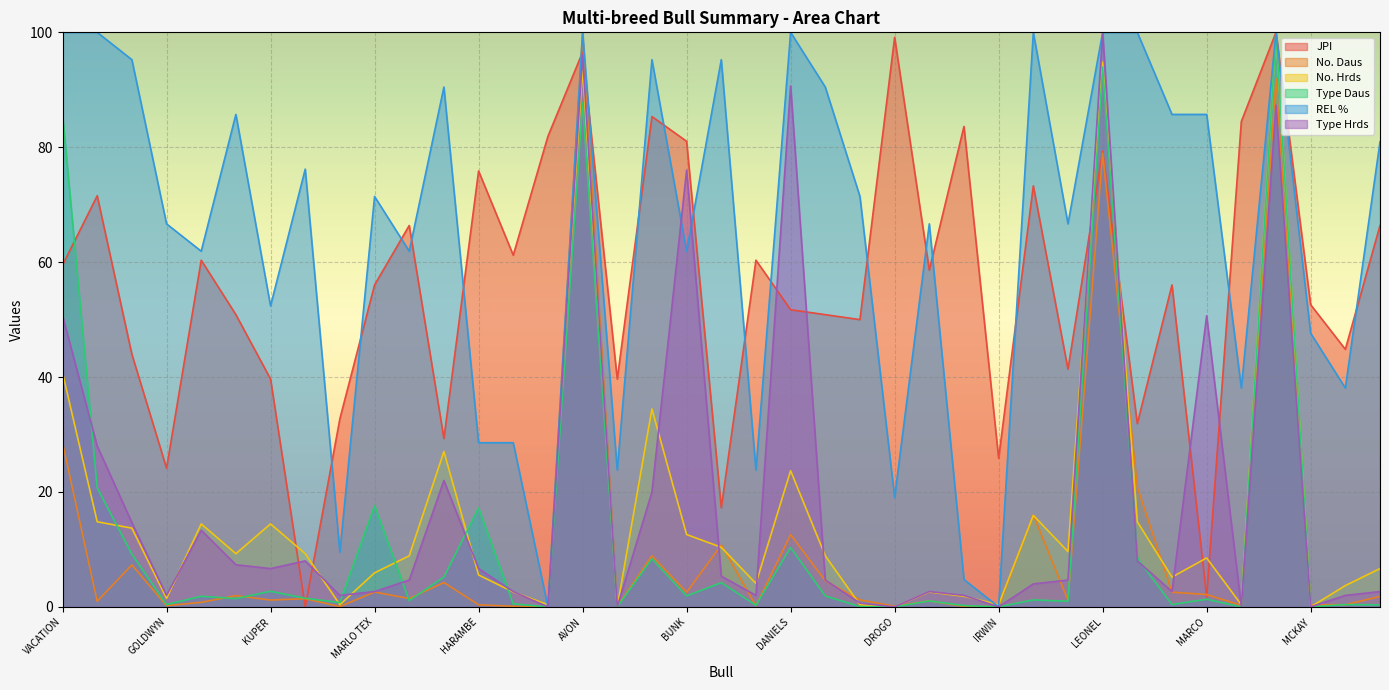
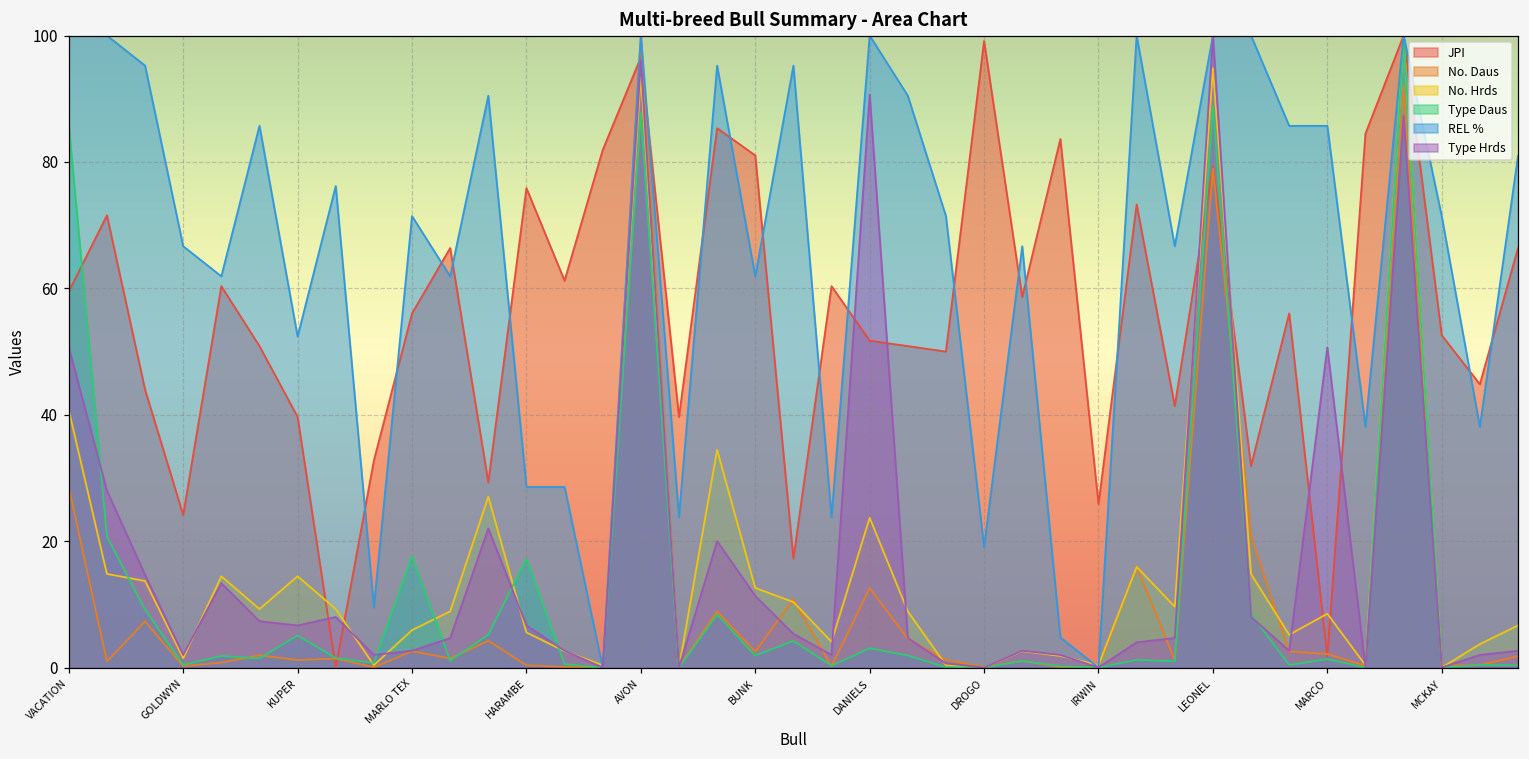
Type Daus, KUPER: 3 -> 5
Type Hrds, BUNK: 76 -> 11
Type Daus, DANIELS: 10 -> 3
Type Daus, LEONEL: 94 -> 89
REL %, MCKAY: 48 -> 71
